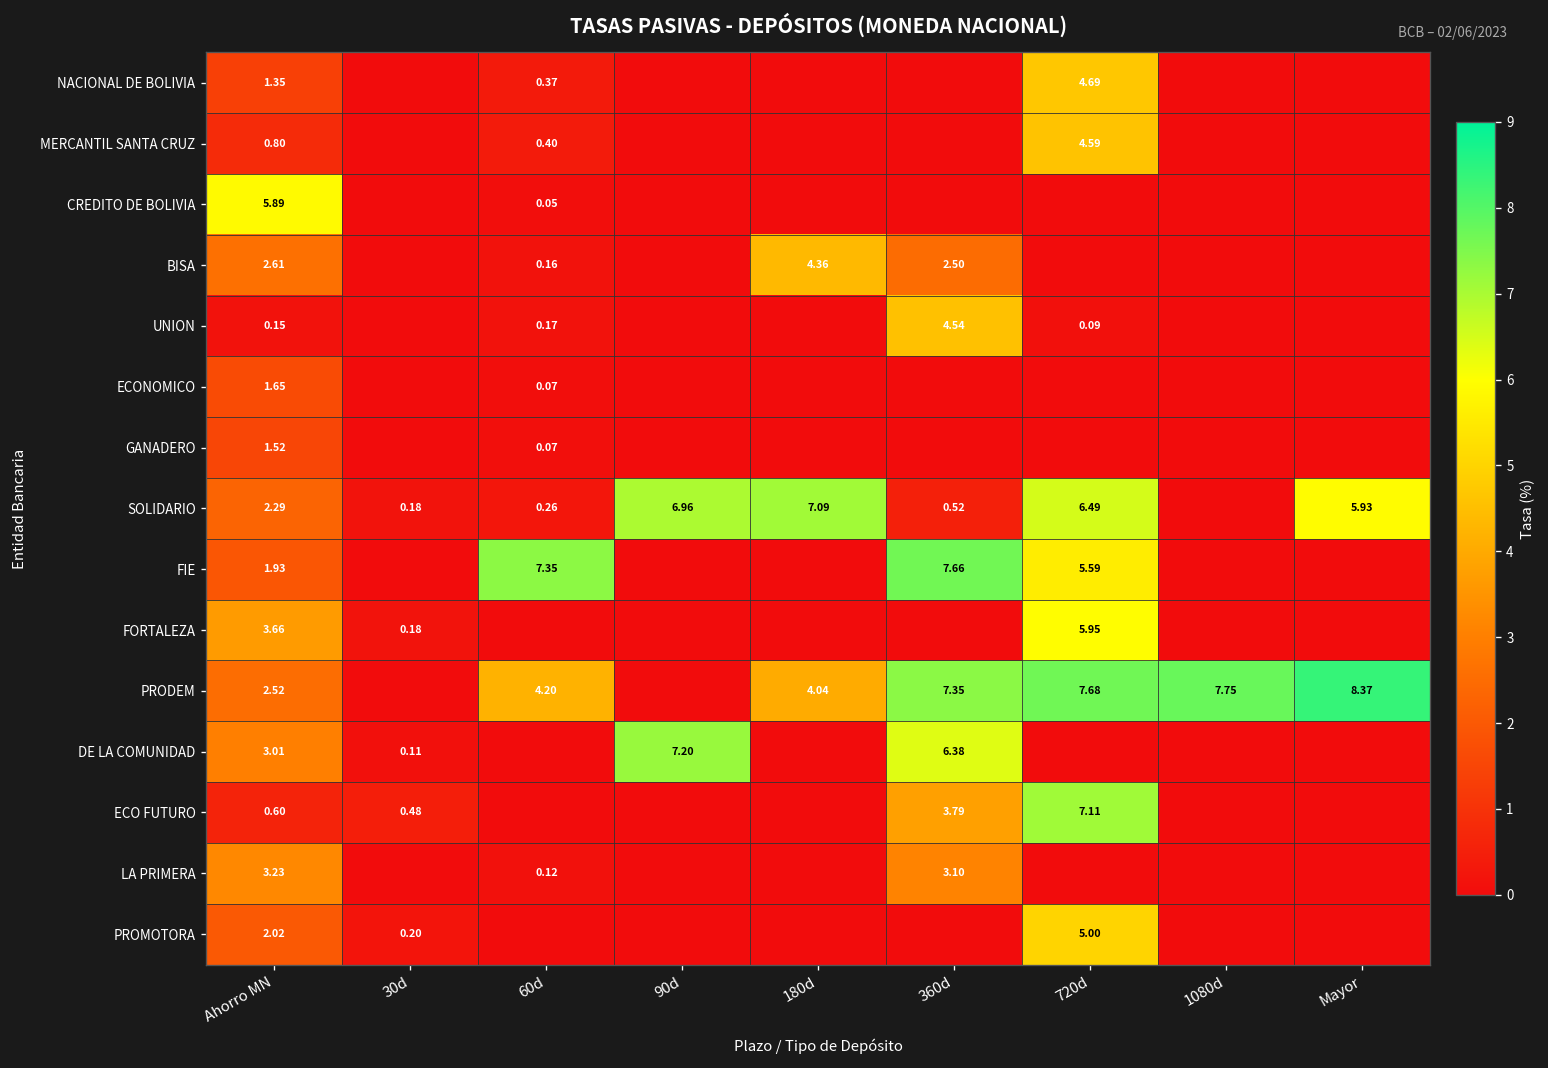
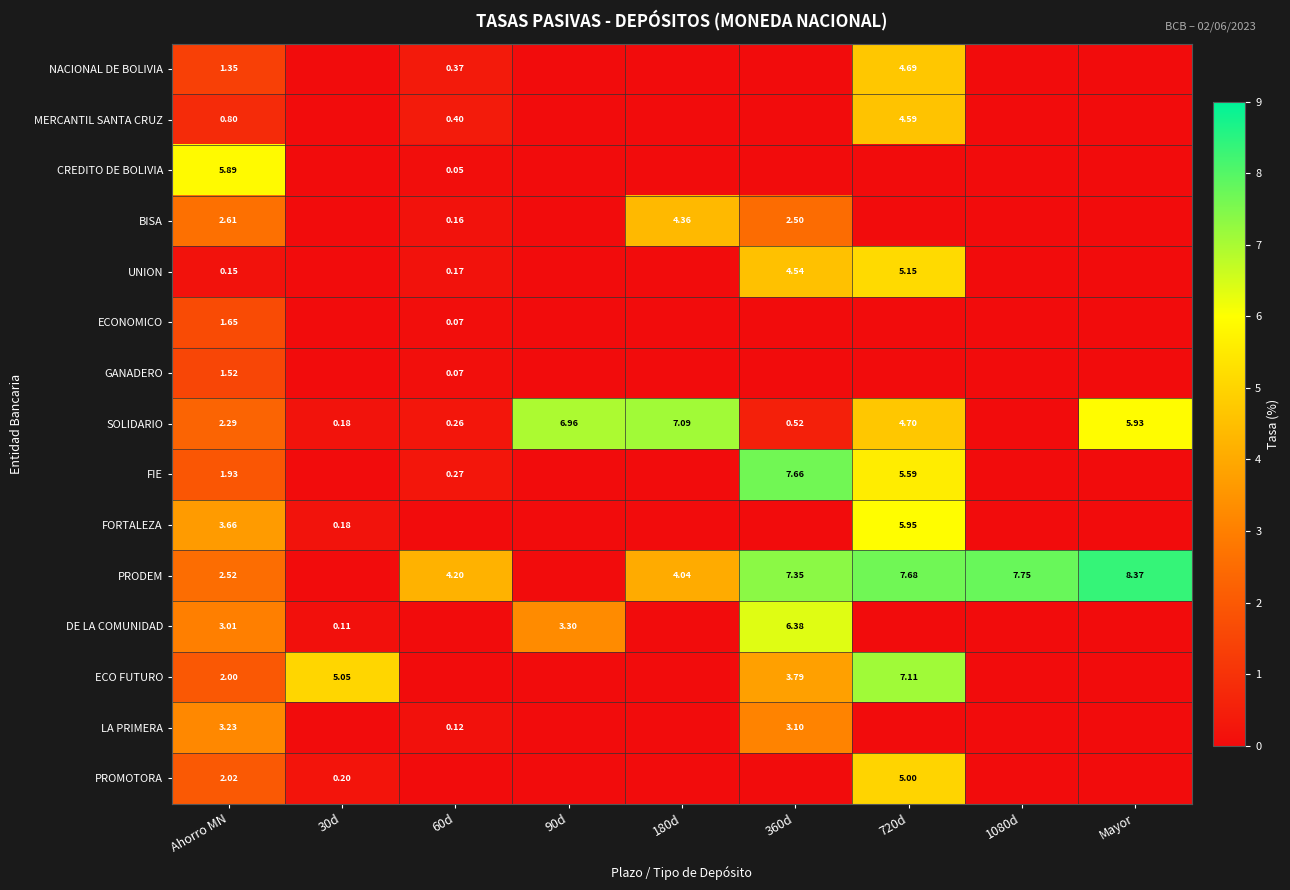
UNION, 720d: 0.09 -> 5.15
SOLIDARIO, 720d: 6.49 -> 4.70
FIE, 60d: 7.35 -> 0.27
DE LA COMUNIDAD, 90d: 7.20 -> 3.30
ECO FUTURO, Ahorro MN: 0.60 -> 2.00
ECO FUTURO, 30d: 0.48 -> 5.05
